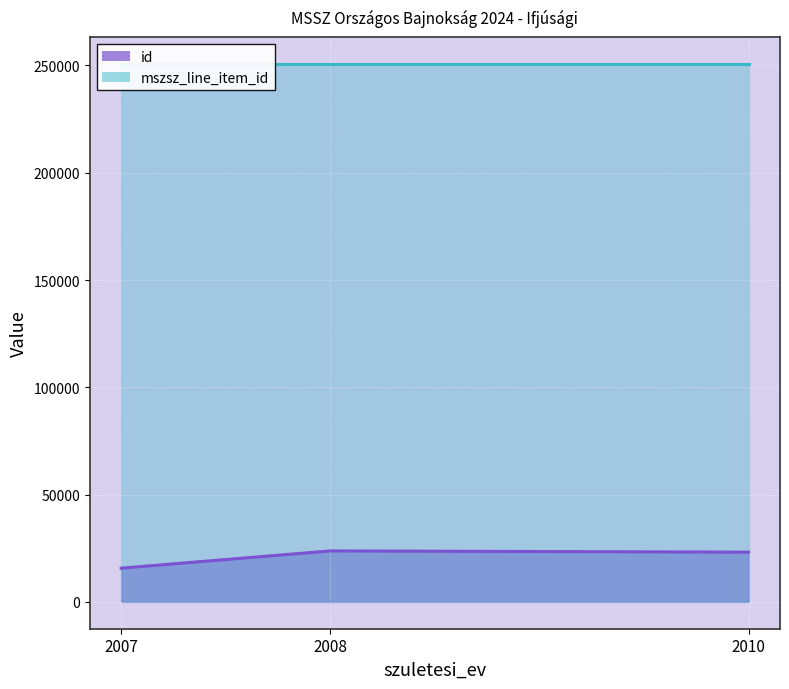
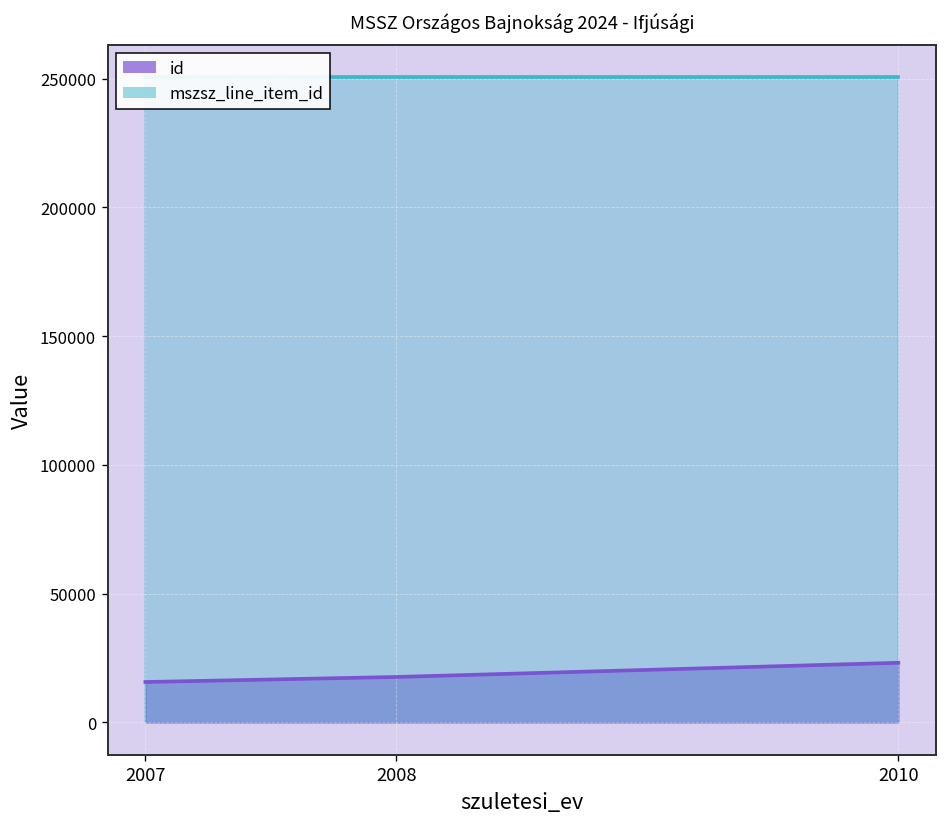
id, 2008: 24000 -> 18000
